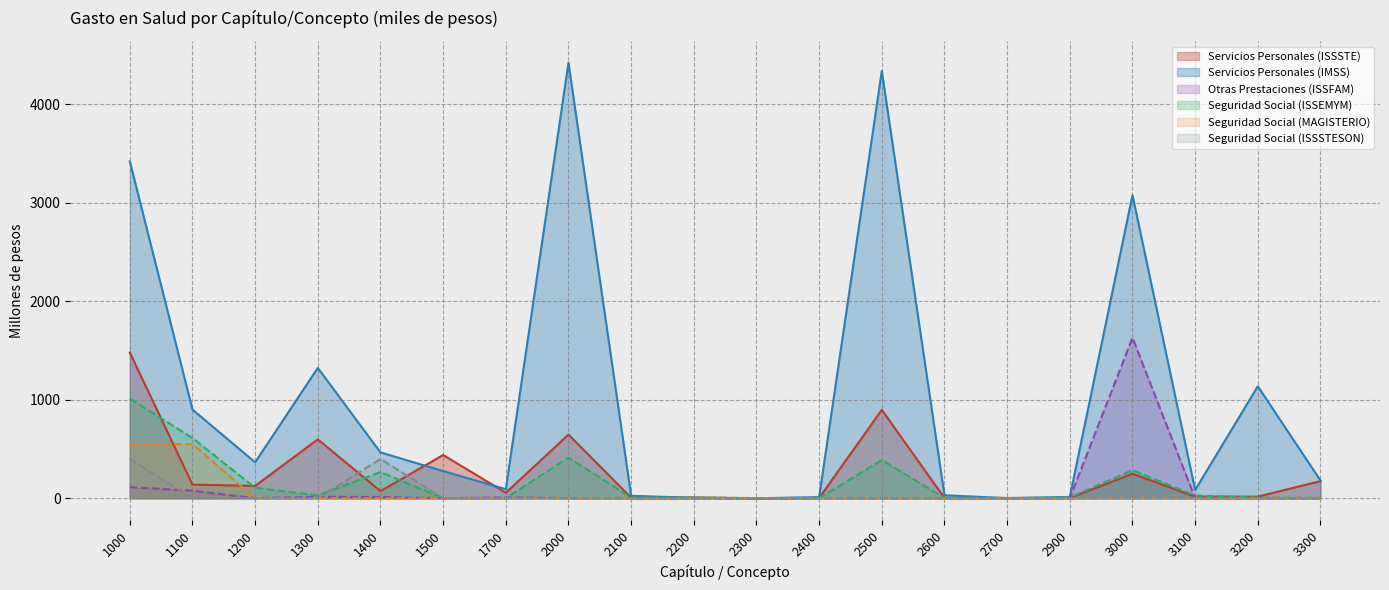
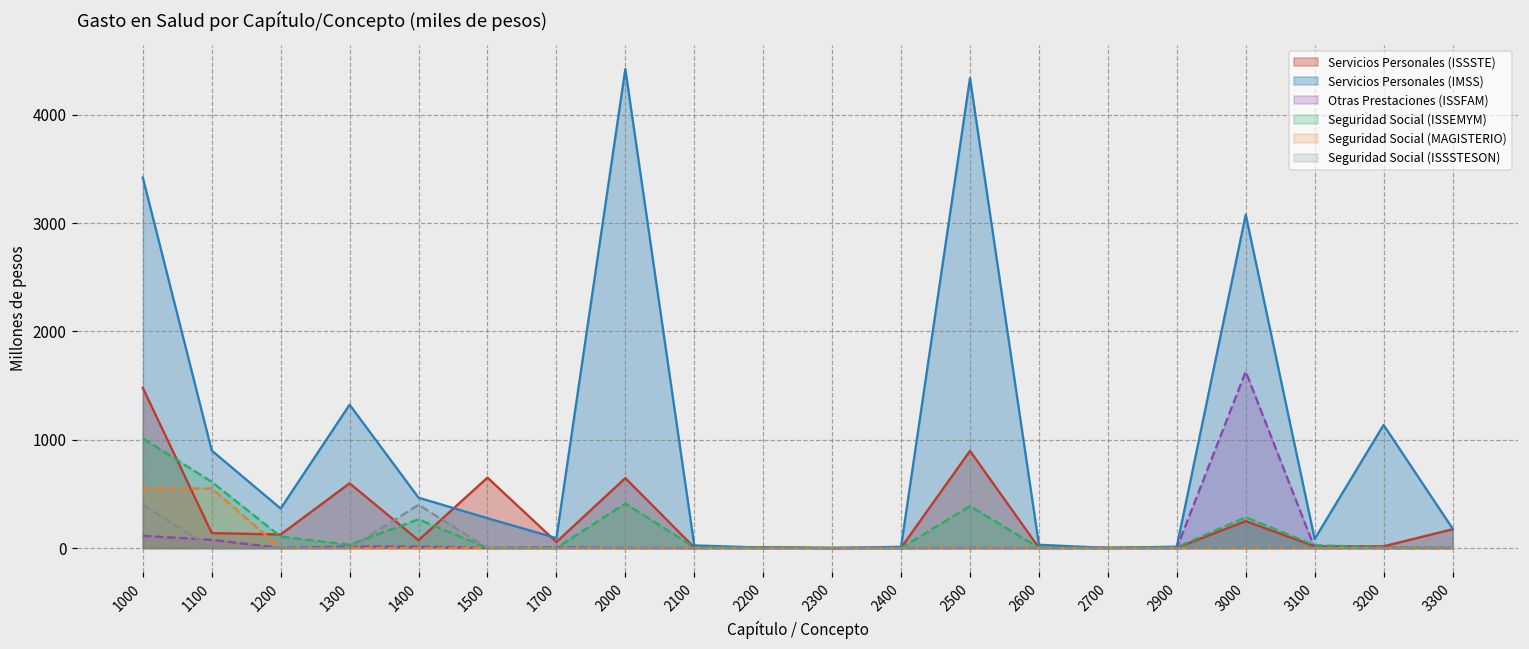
Servicios Personales (ISSSTE), 1500: 400 -> 700
